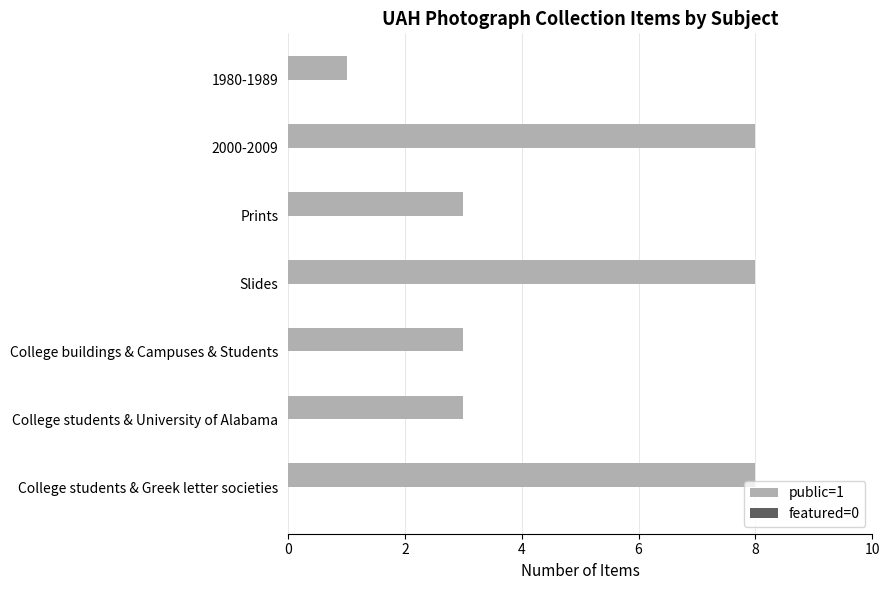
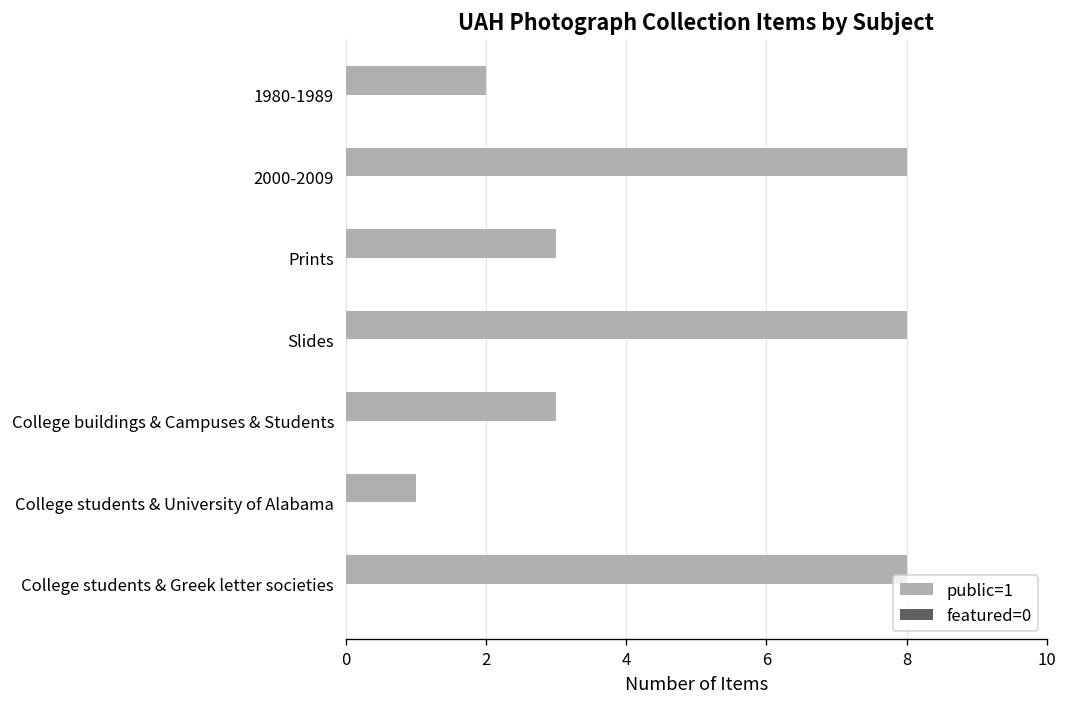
public=1, 1980-1989: 1 -> 2
public=1, College students & University of Alabama: 3 -> 1
